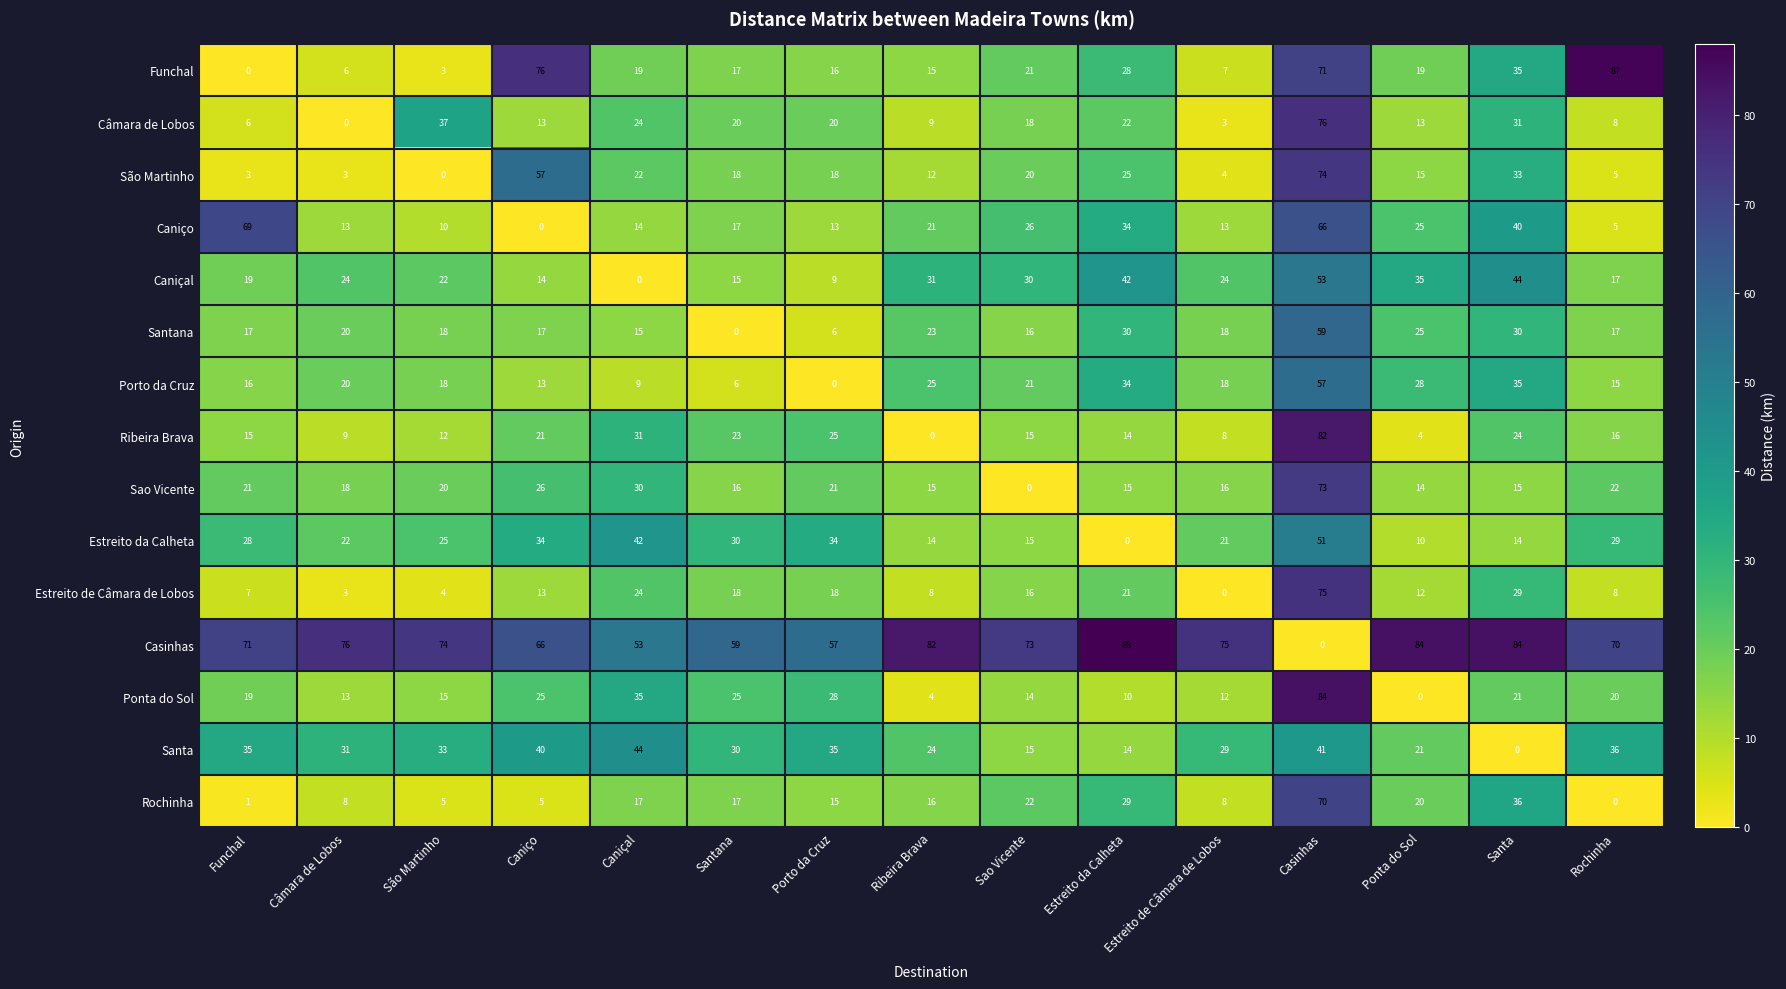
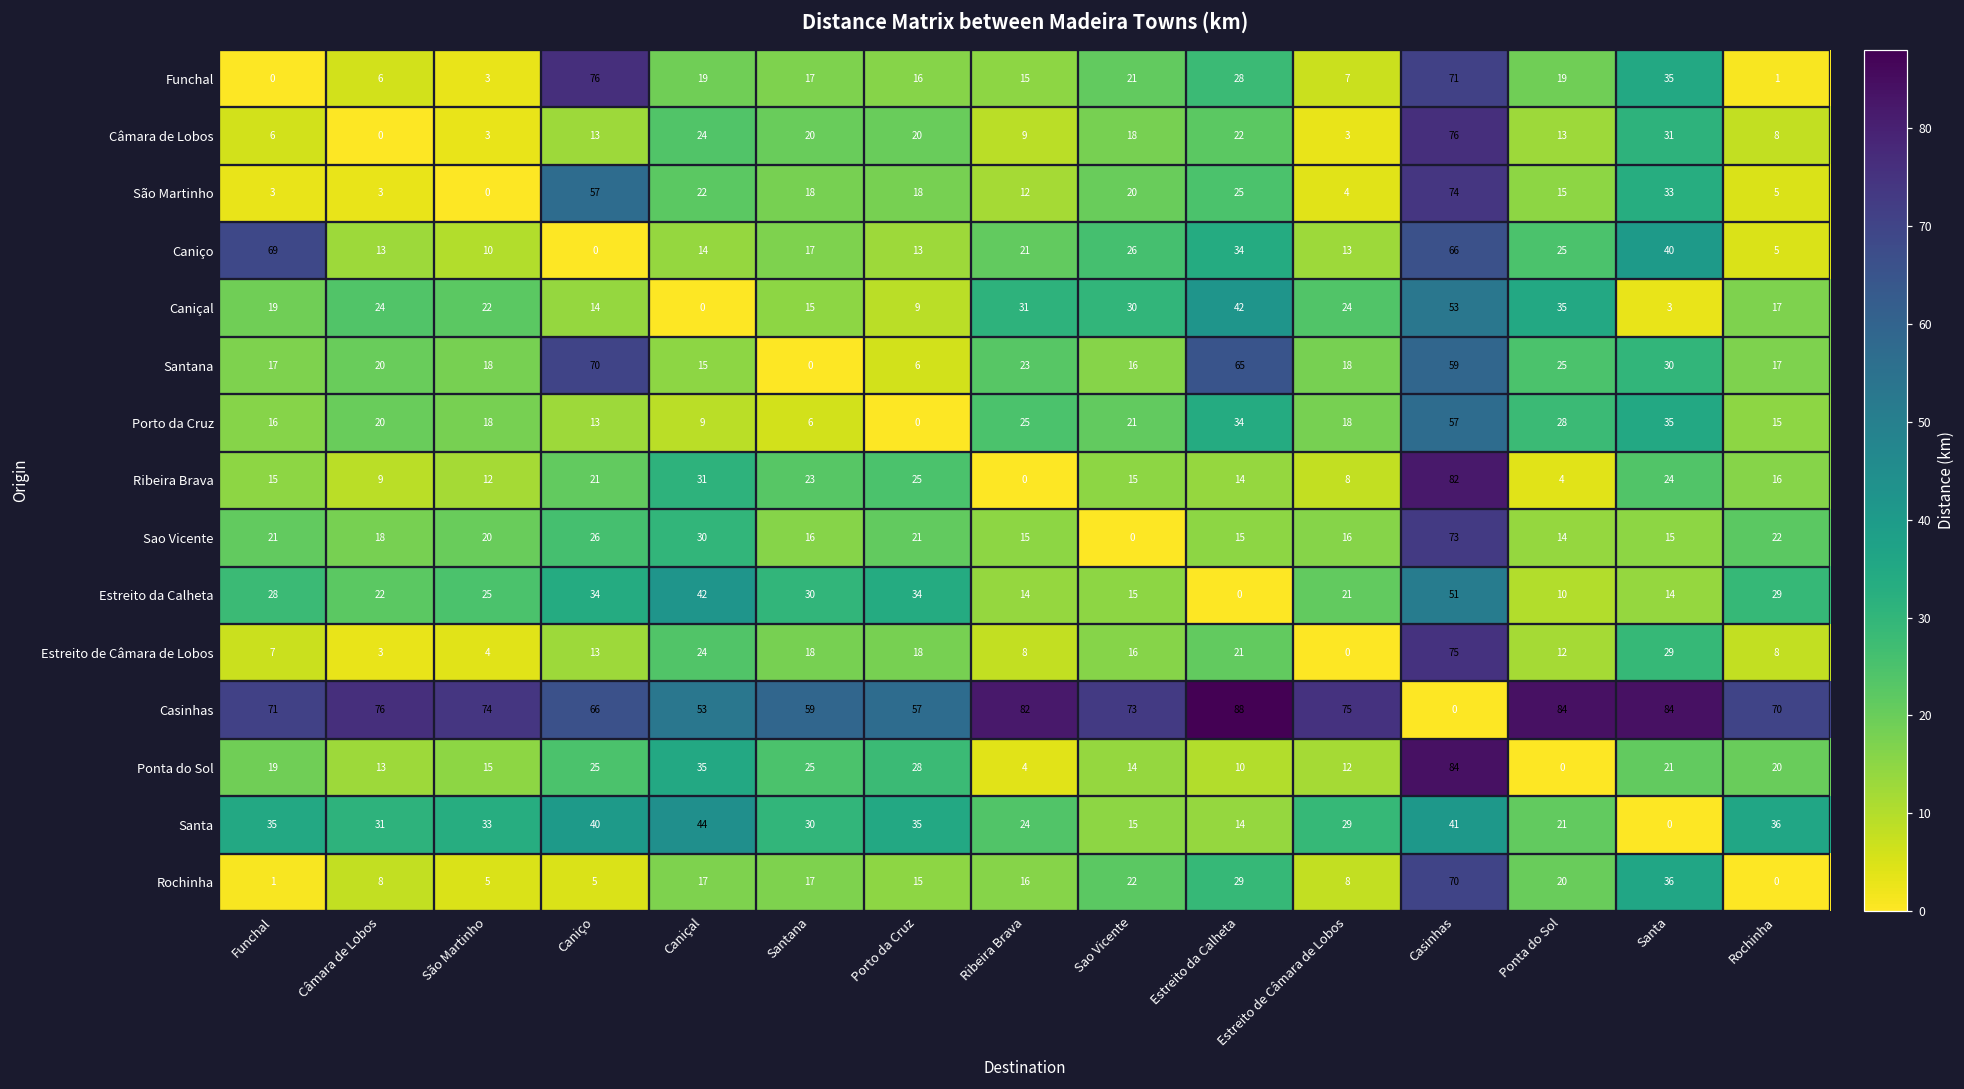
Funchal, Rochinha: 87 -> 1
Câmara de Lobos, São Martinho: 37 -> 3
Caniçal, Santa: 44 -> 3
Santana, Caniço: 17 -> 70
Santana, Estreito da Calheta: 30 -> 65
